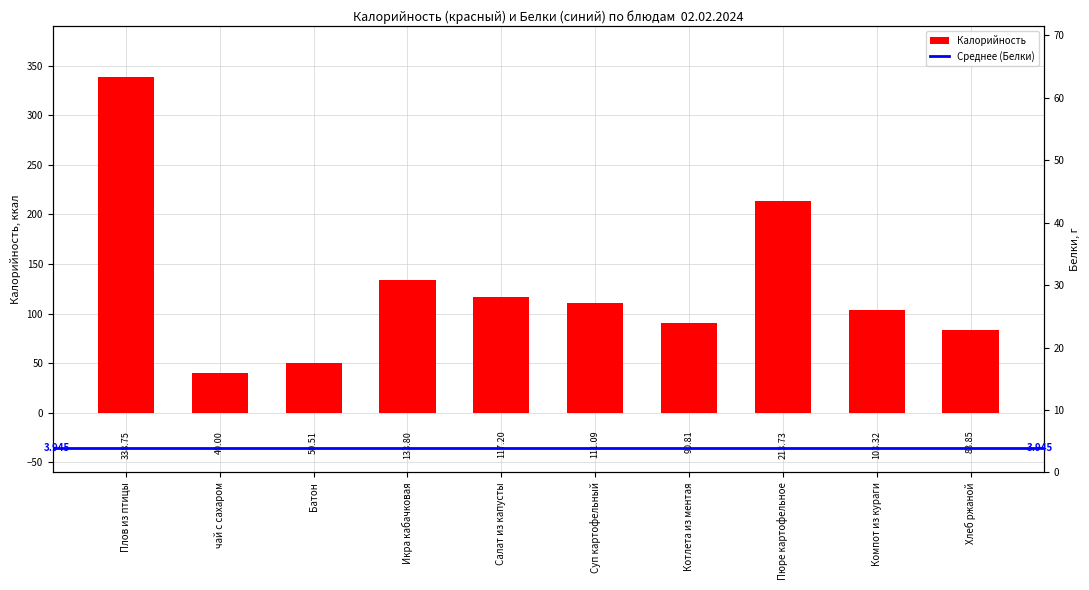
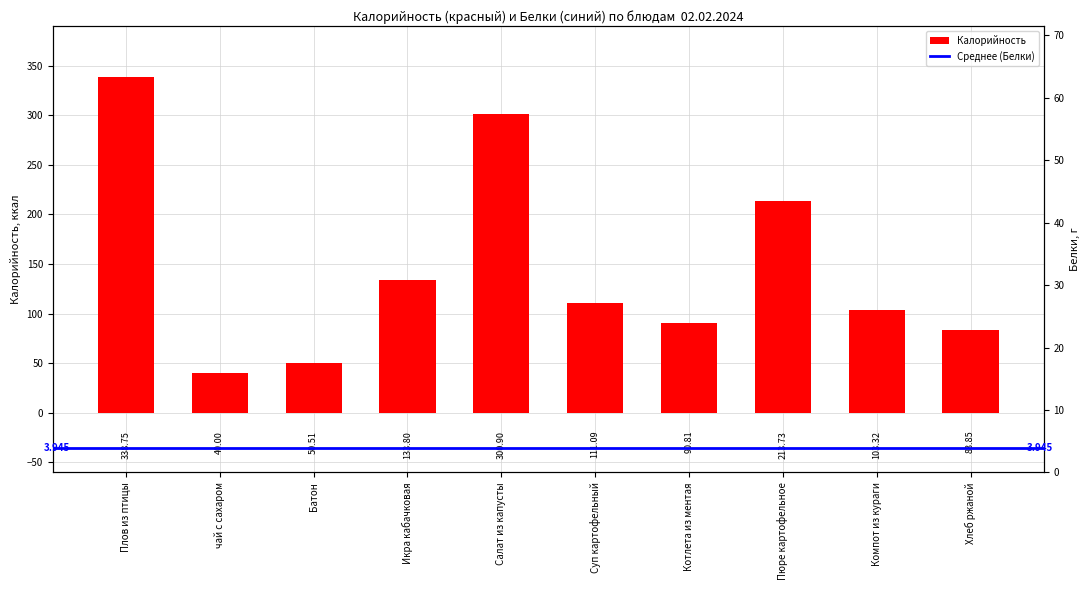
Салат из капусты: 117.20 -> 300.90
